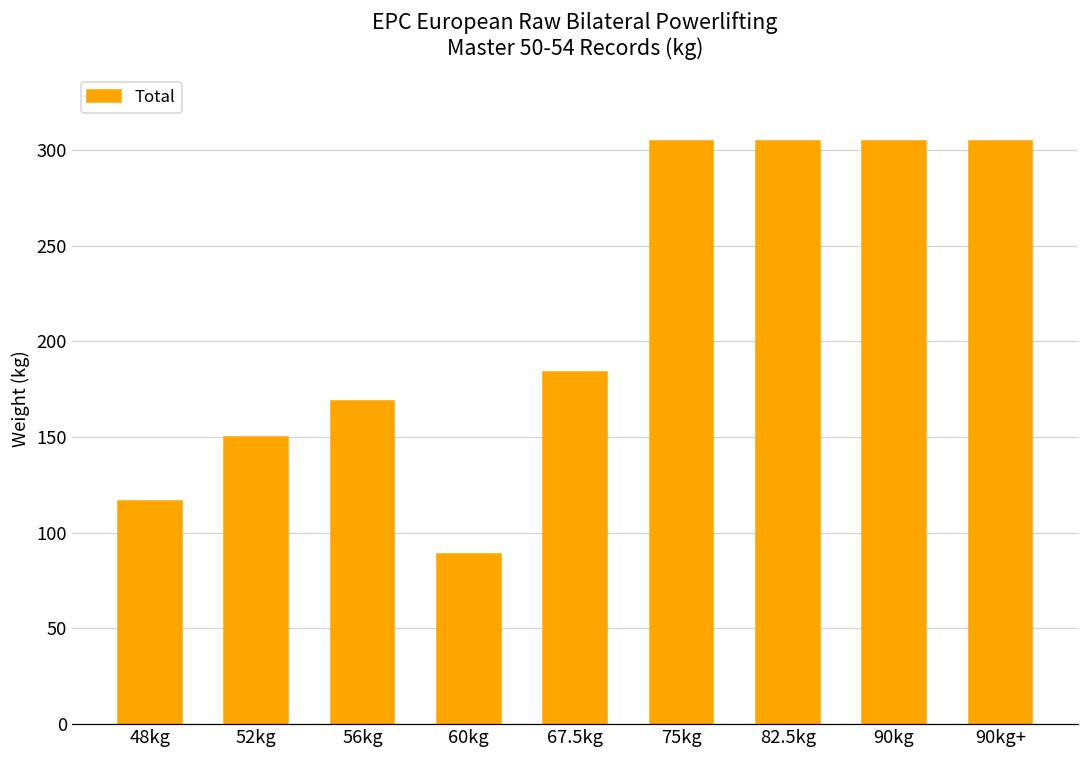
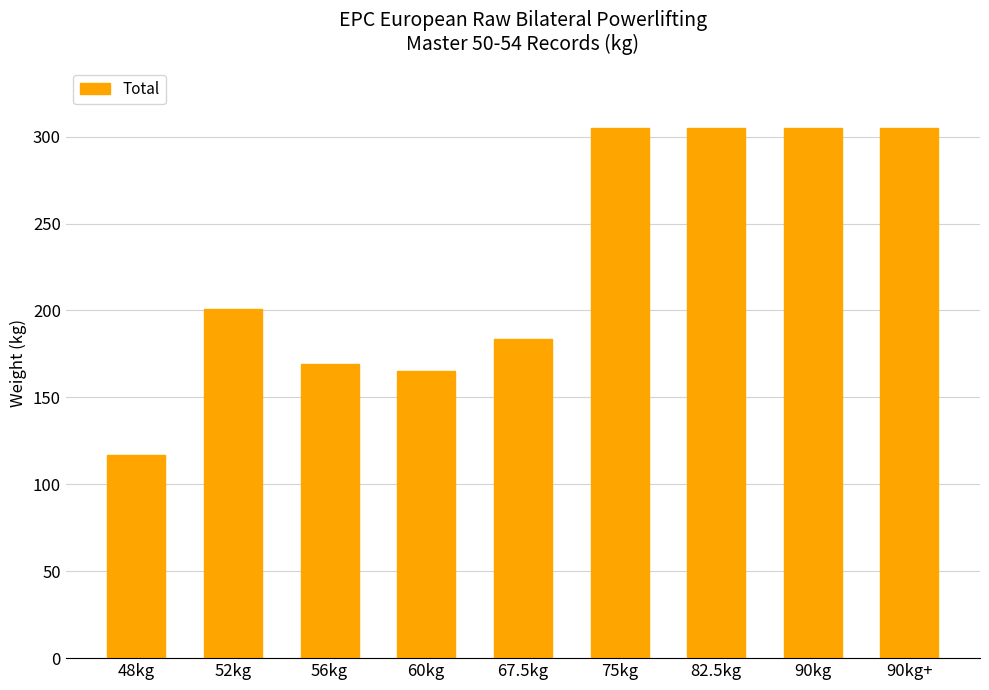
52kg: 150 -> 201
60kg: 89 -> 165
